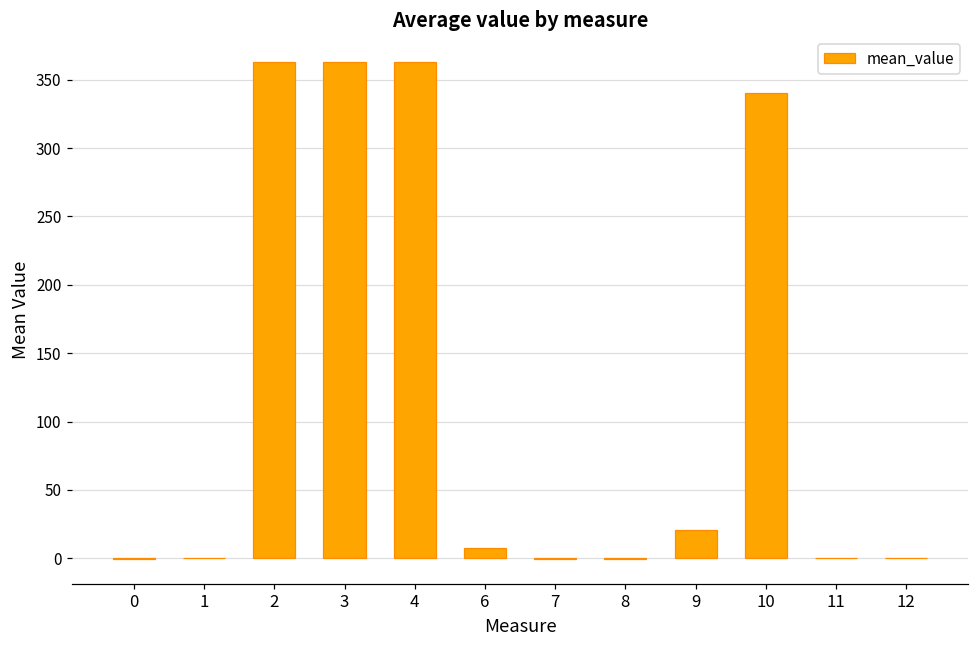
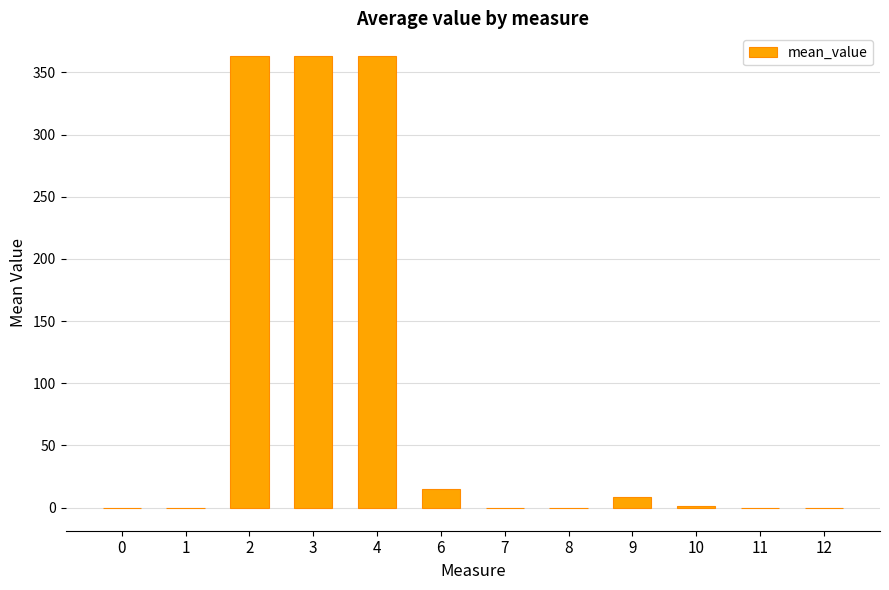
6: 7 -> 15
9: 21 -> 9
10: 340 -> 1
